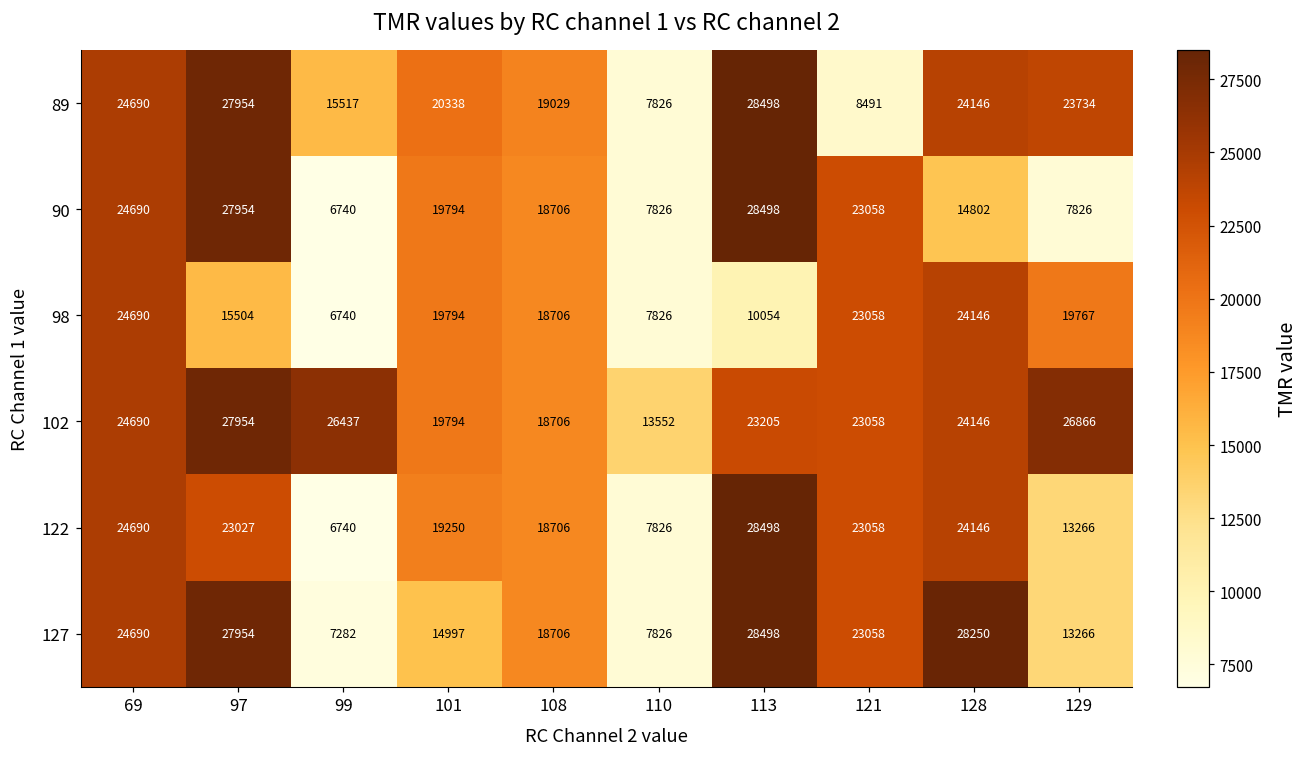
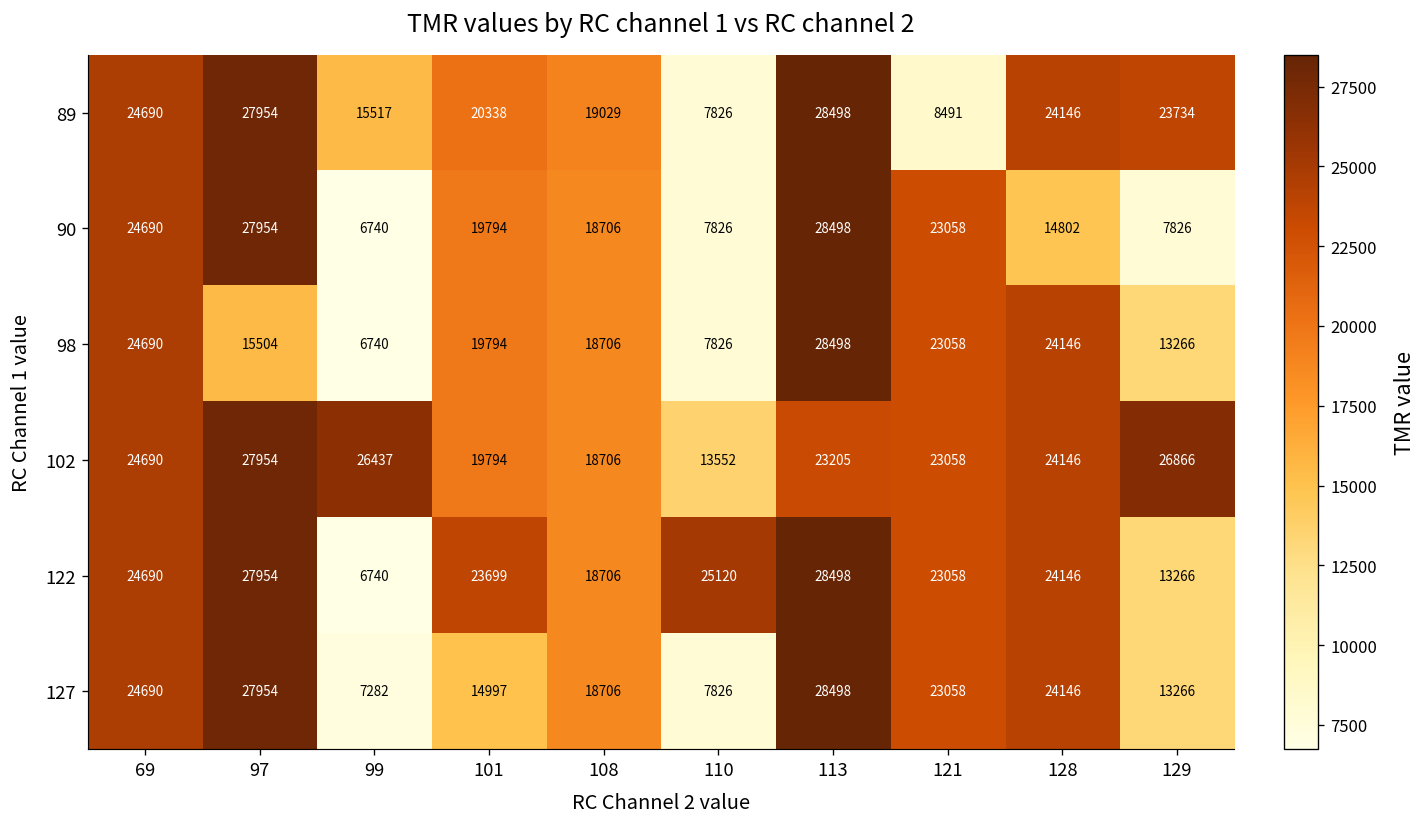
98, 113: 10054 -> 28498
98, 129: 19767 -> 13266
122, 97: 23027 -> 27954
122, 101: 19250 -> 23699
122, 110: 7826 -> 25120
127, 128: 28250 -> 24146
